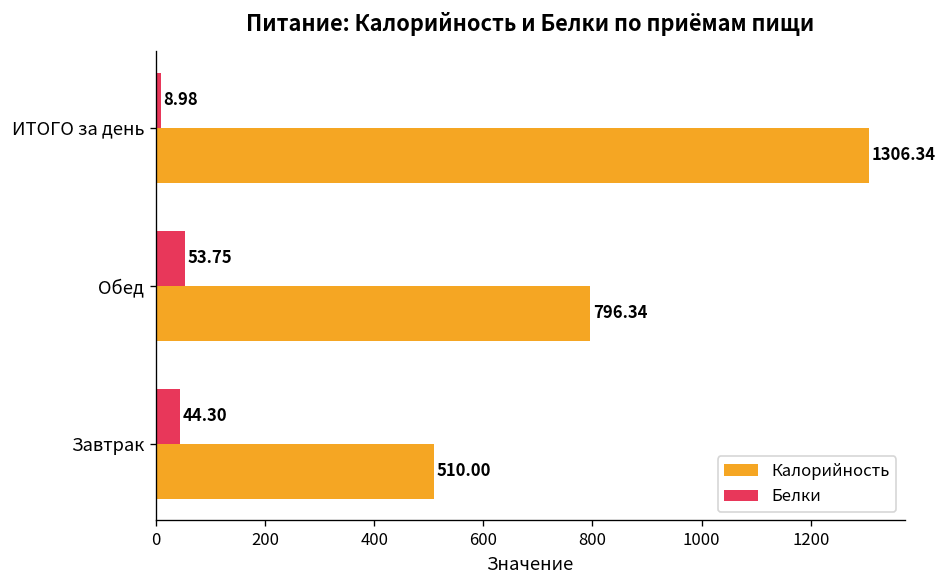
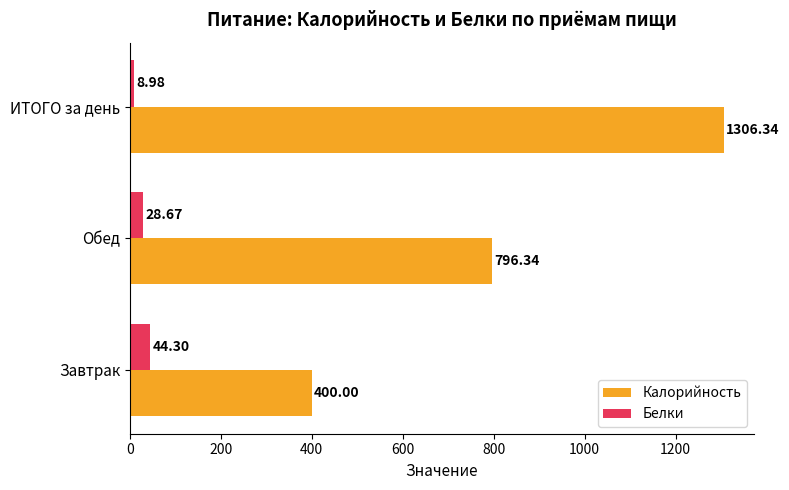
Белки, Обед: 53.75 -> 28.67
Калорийность, Завтрак: 510.00 -> 400.00
